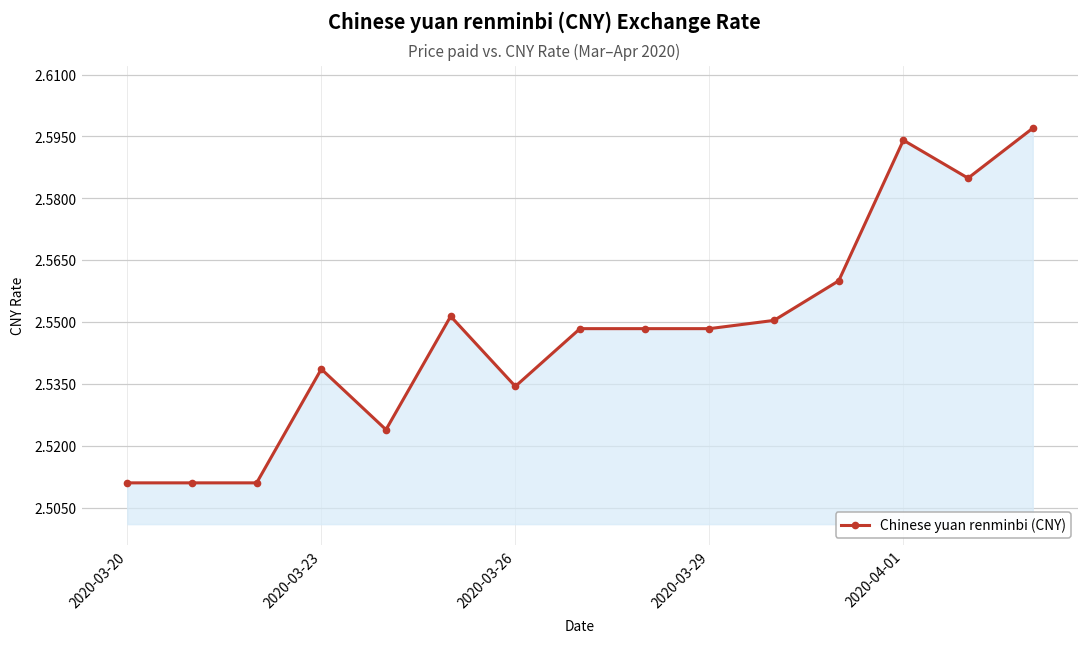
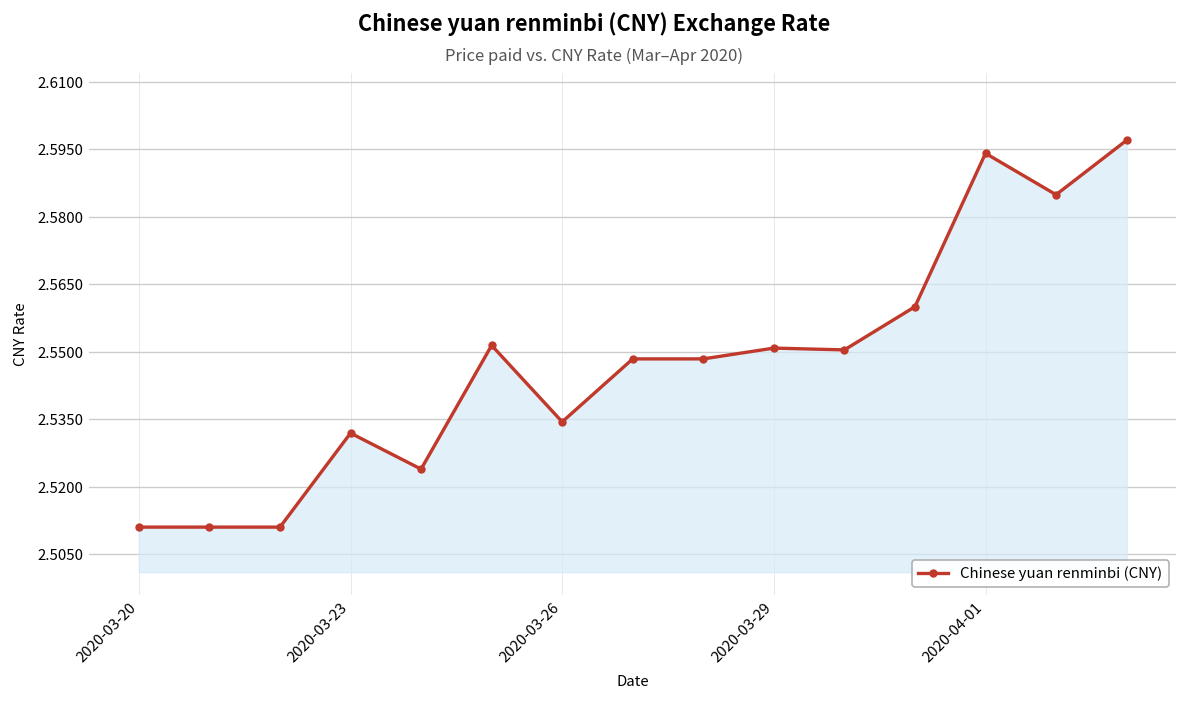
2020-03-23: 2.539 -> 2.532
2020-03-29: 2.548 -> 2.551
